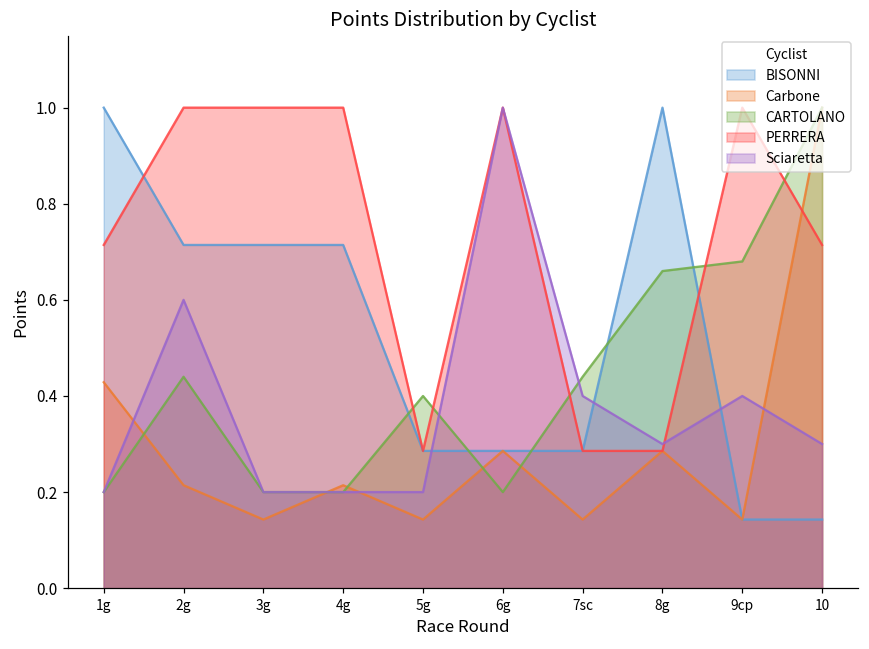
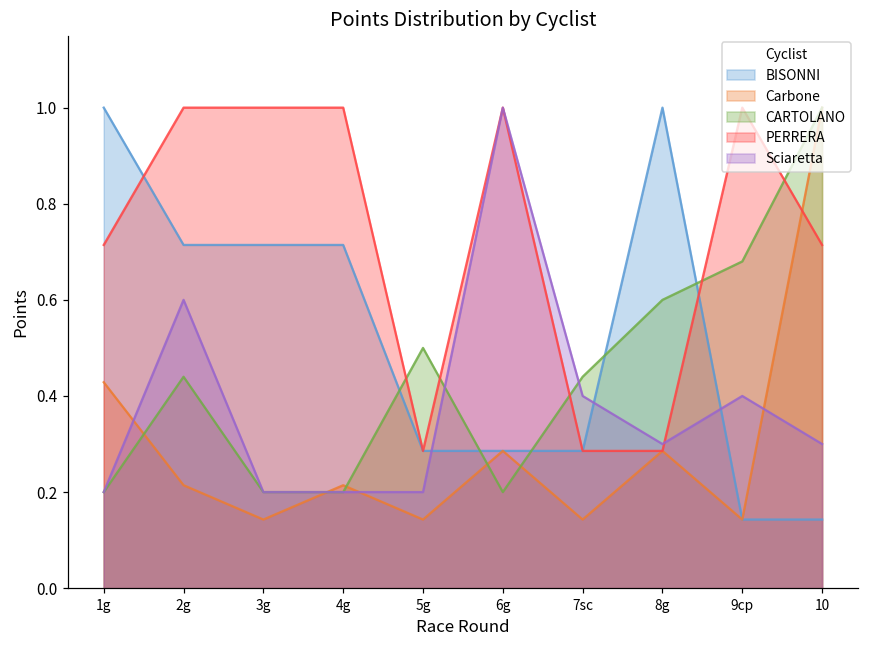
CARTOLANO, 5g: 0.40 -> 0.50
CARTOLANO, 8g: 0.66 -> 0.60
